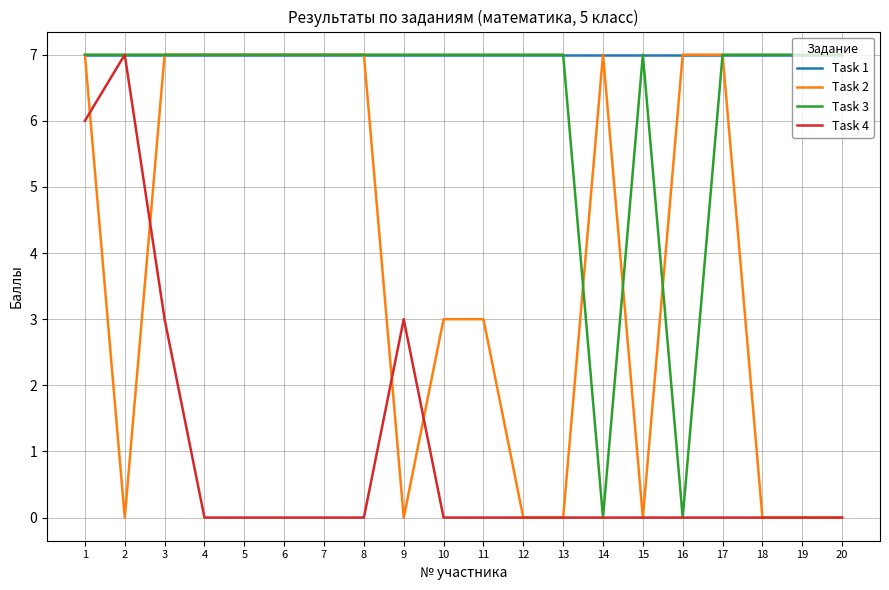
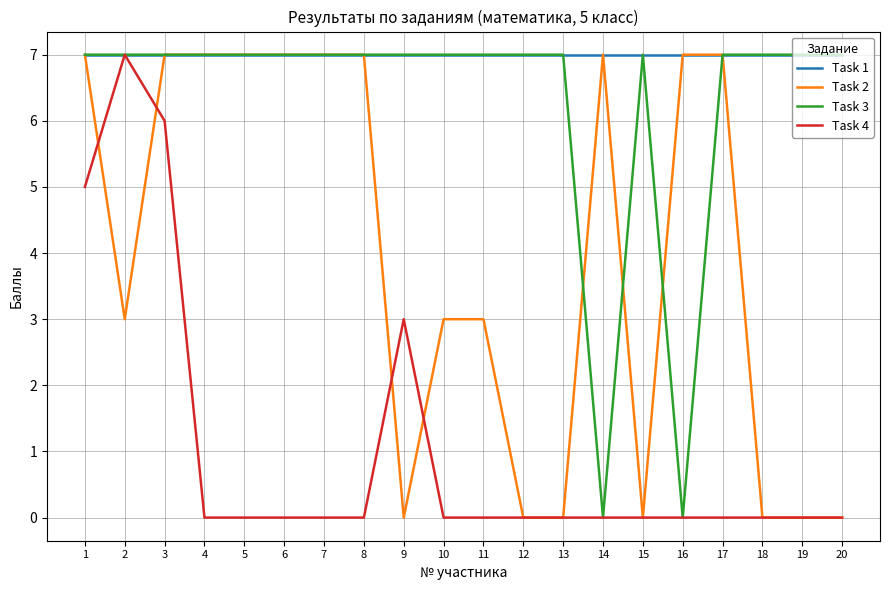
Task 4, 1: 6 -> 5
Task 2, 2: 0 -> 3
Task 4, 3: 3 -> 6
